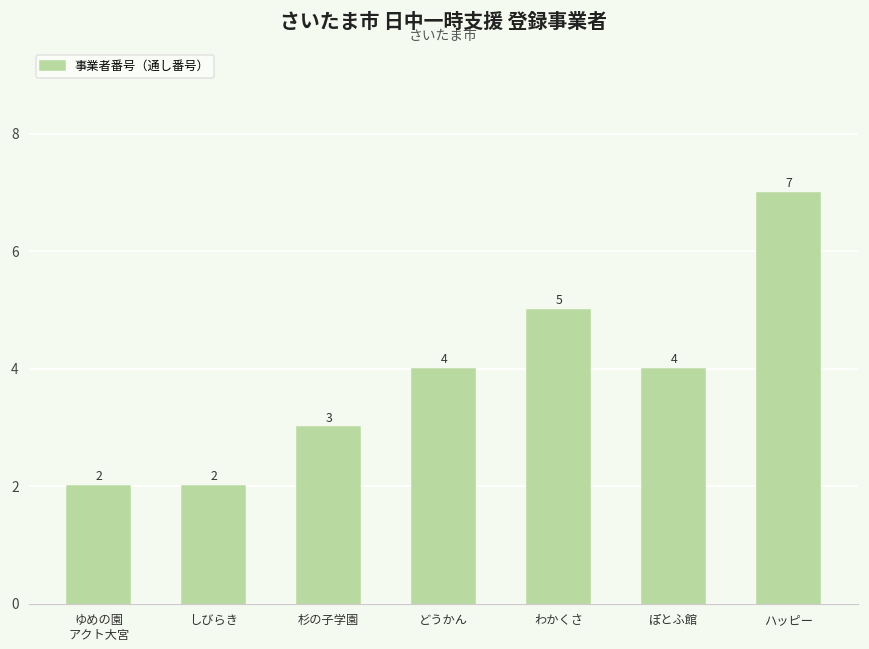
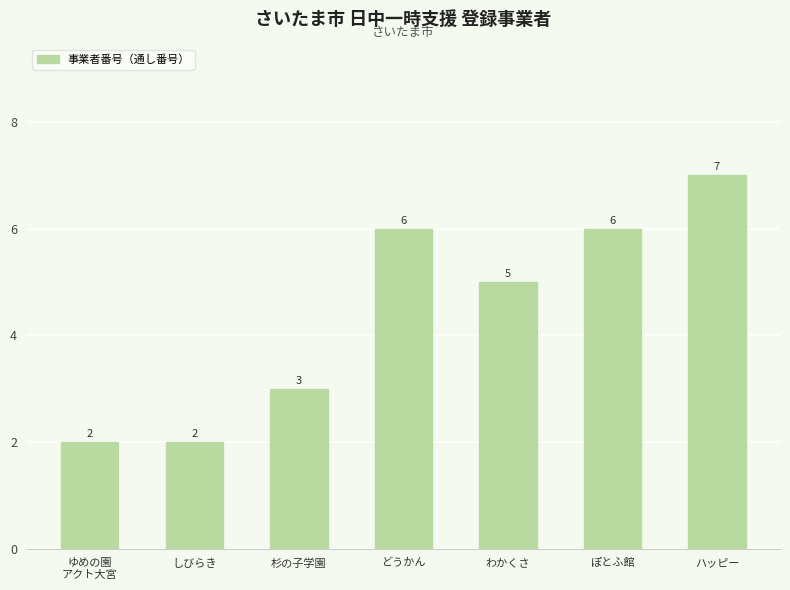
どうかん: 4 -> 6
ぽとふ館: 4 -> 6
